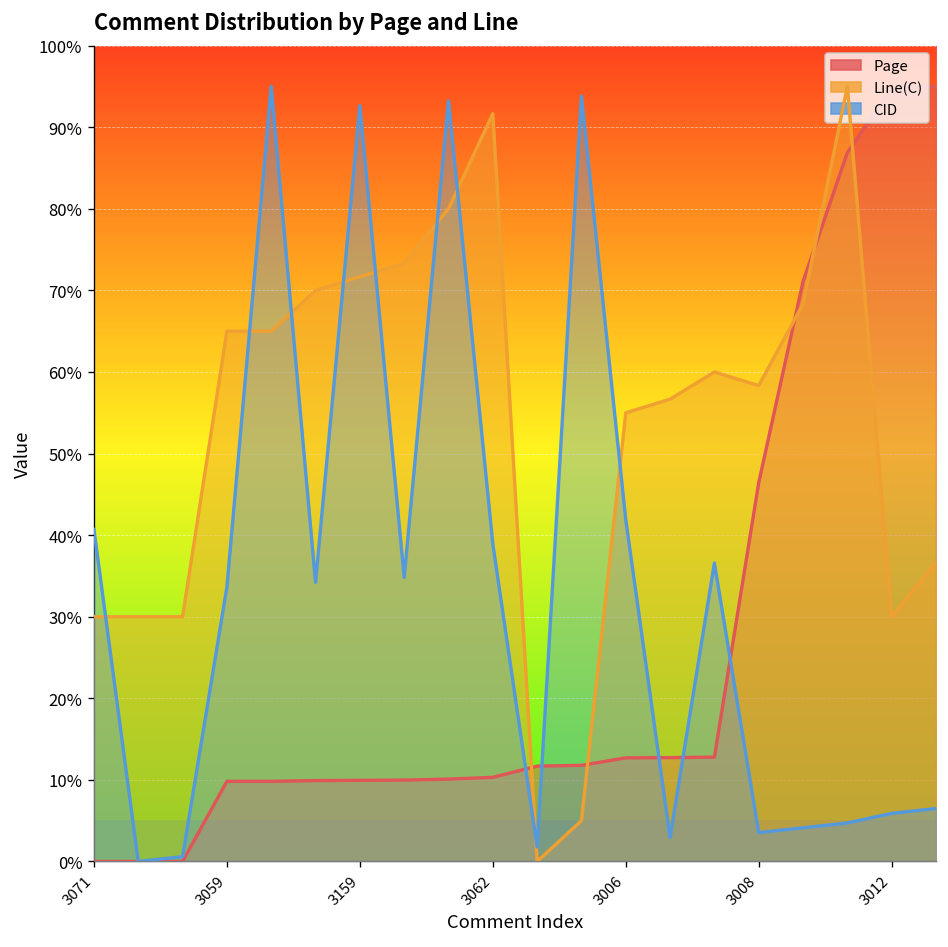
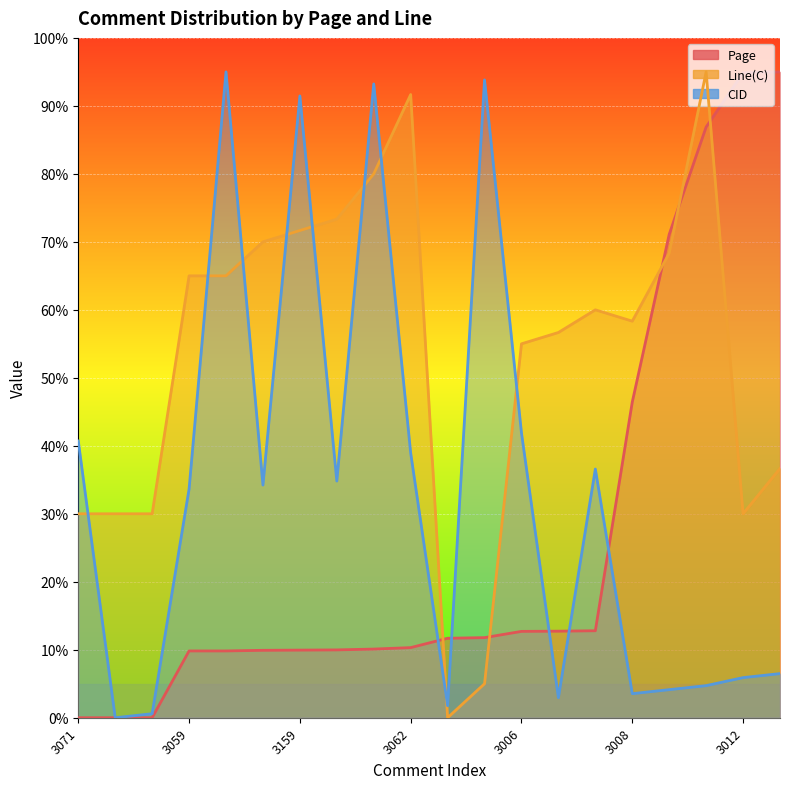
CID, 3159: 93% -> 91%
